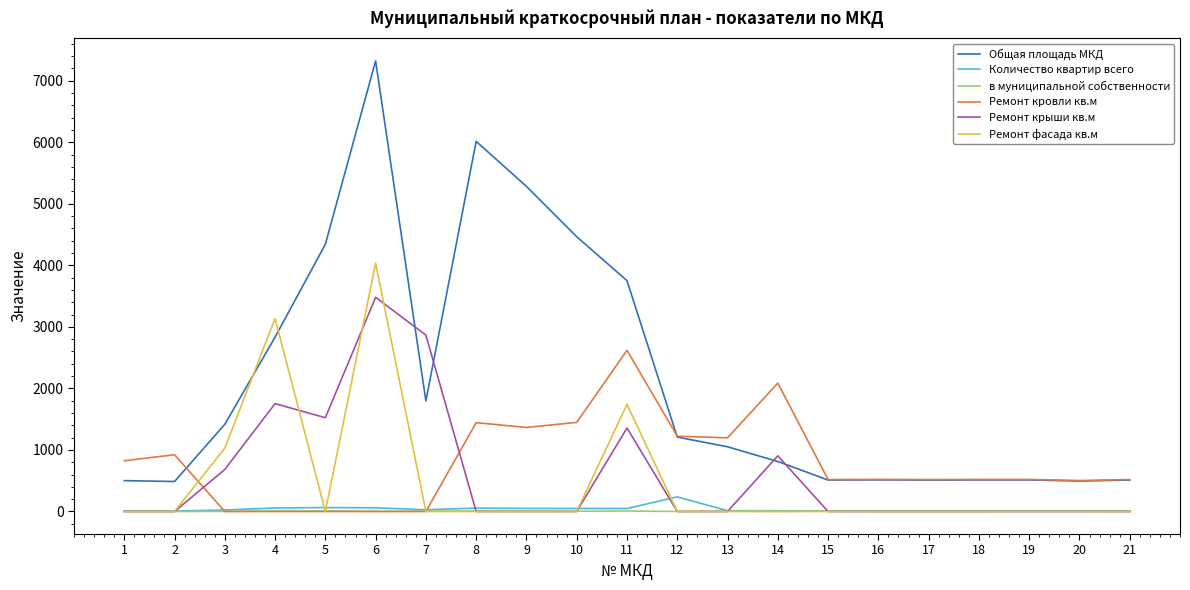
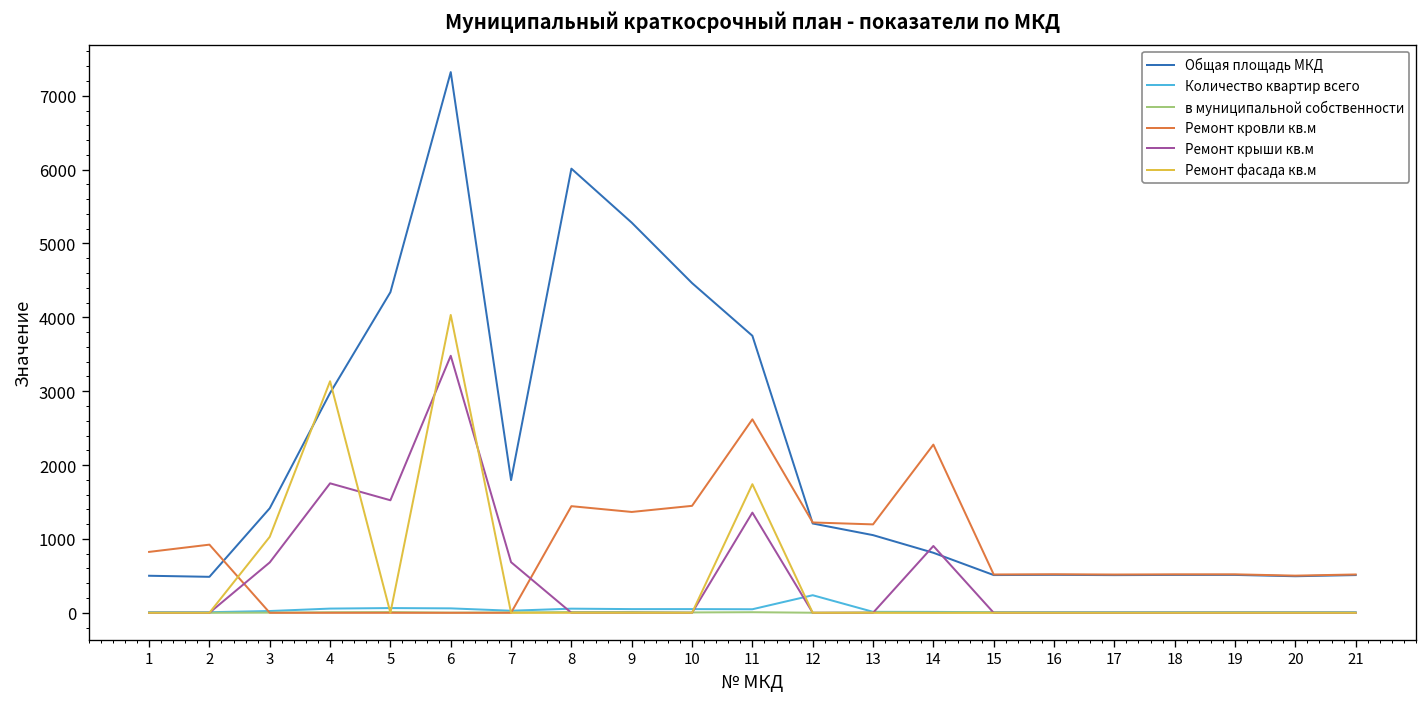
Общая площадь МКД, 4: 2800 -> 3000
Ремонт крыши кв.м, 7: 2900 -> 700
Ремонт кровли кв.м, 14: 2100 -> 2300
